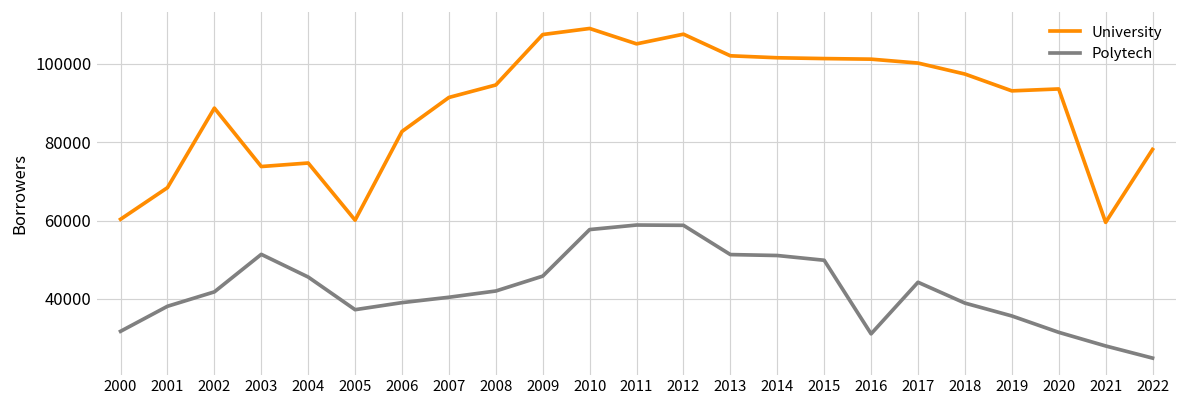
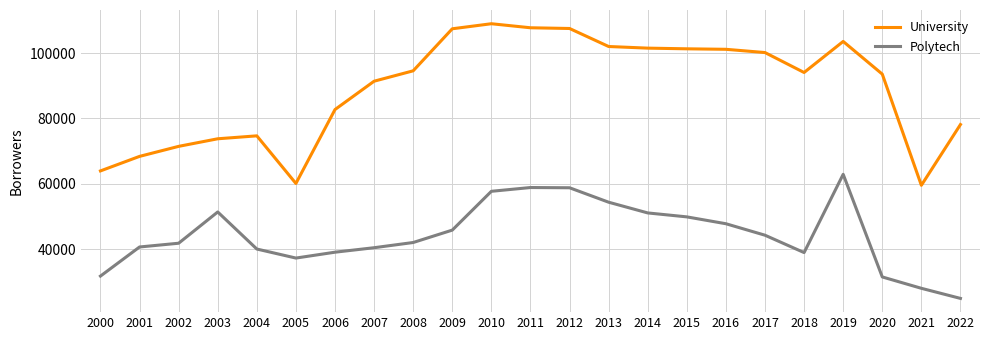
University, 2000: 60000 -> 64000
Polytech, 2001: 38000 -> 41000
University, 2002: 89000 -> 71000
Polytech, 2004: 46000 -> 40000
University, 2011: 105000 -> 108000
Polytech, 2013: 51000 -> 54000
Polytech, 2016: 31000 -> 48000
University, 2018: 97000 -> 94000
University, 2019: 93000 -> 104000
Polytech, 2019: 36000 -> 63000
